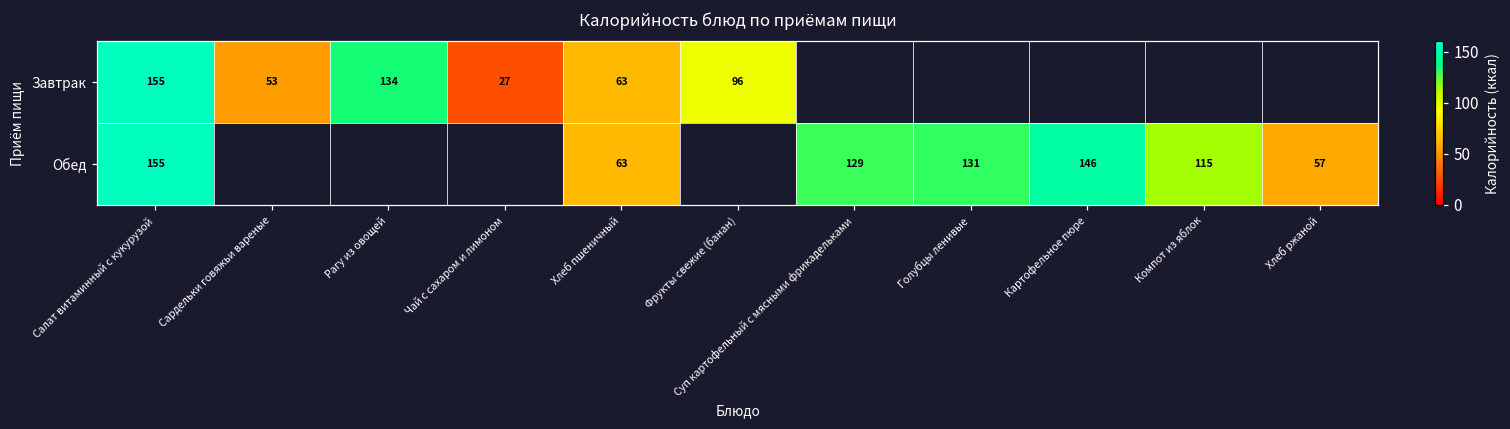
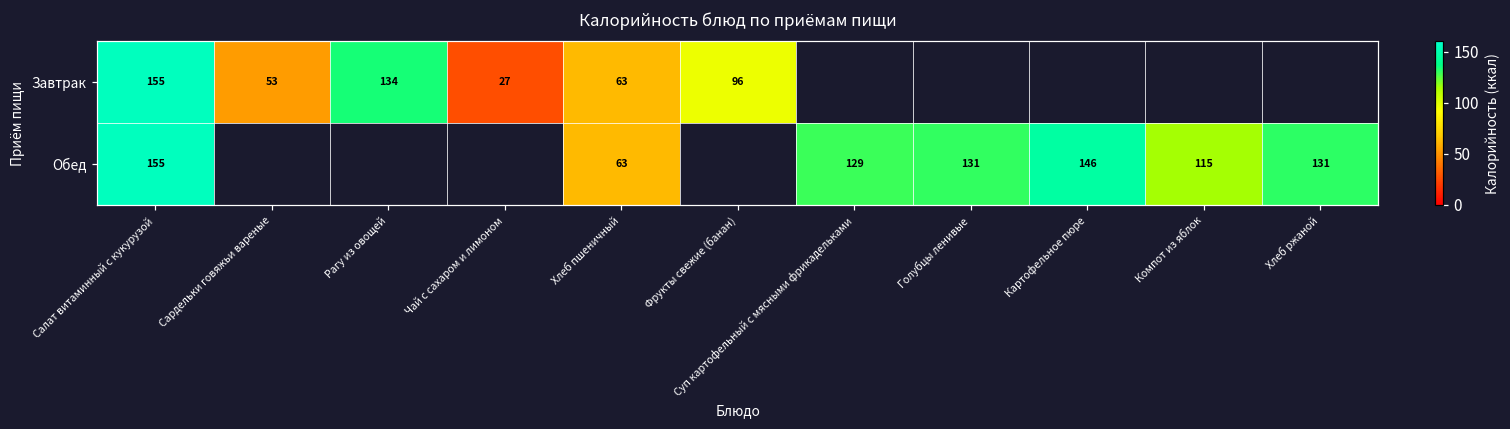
Обед, Хлеб ржаной: 57 -> 131
